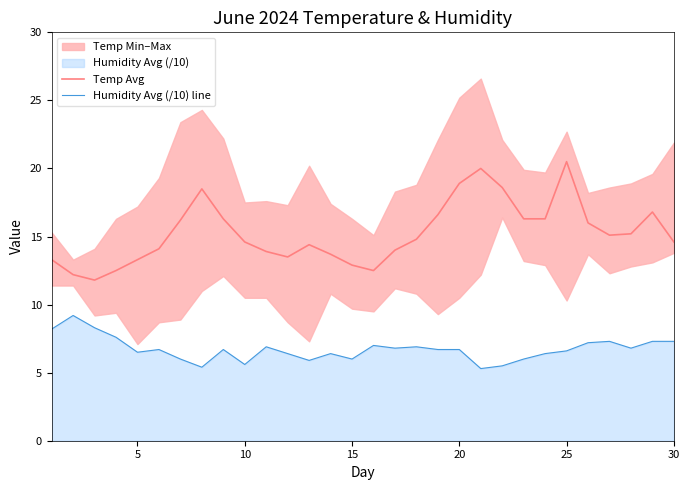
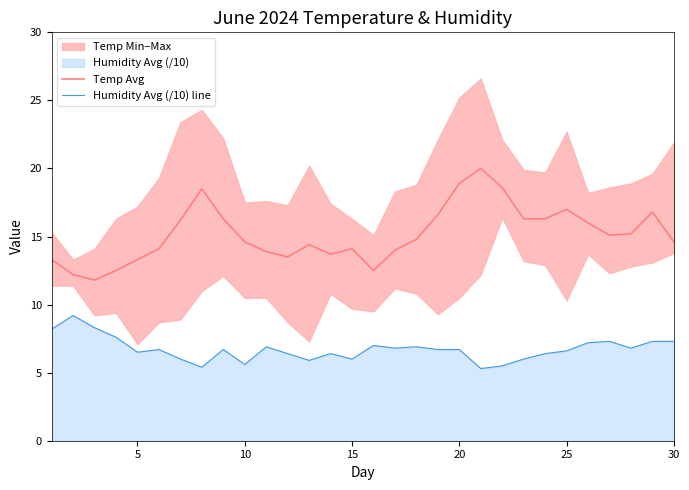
Temp Avg, 15: 12.9 -> 14.1
Temp Avg, 25: 20.5 -> 17.0
